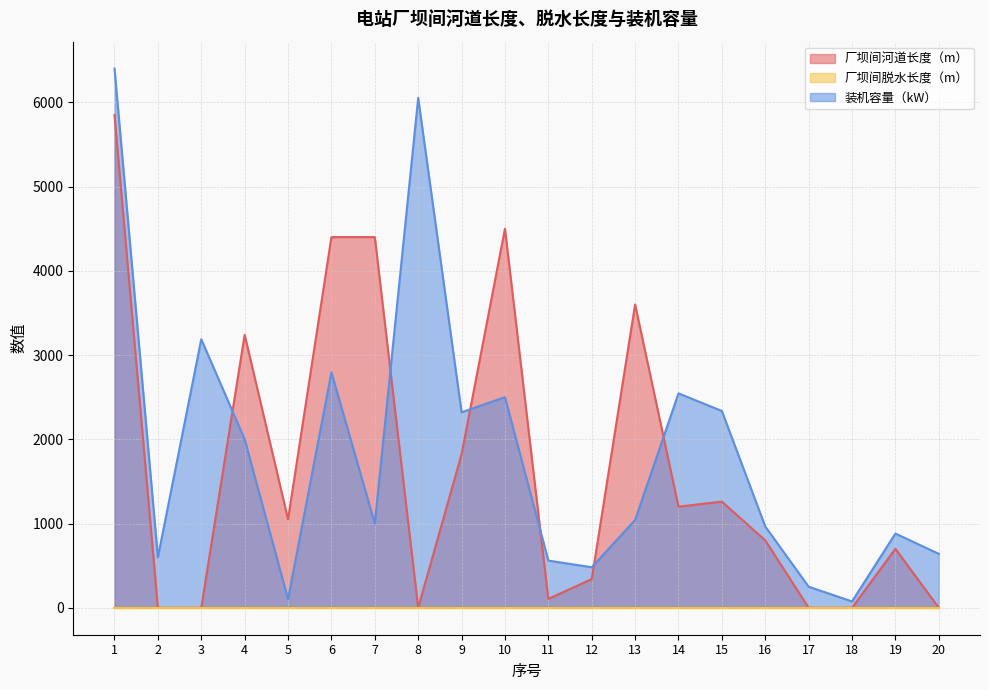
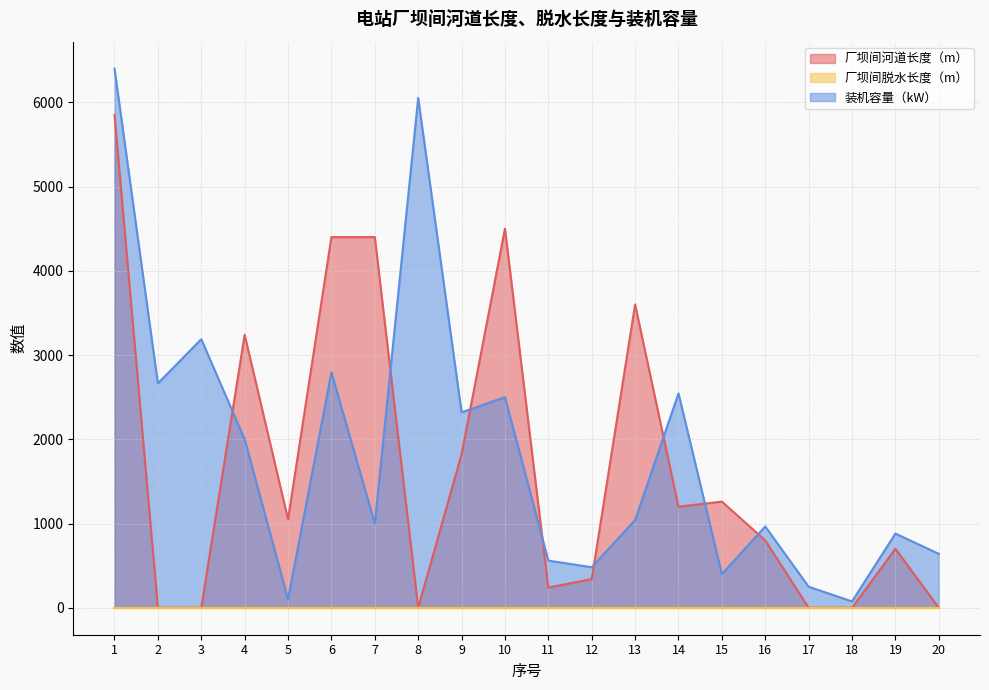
装机容量（kW）, 2: 600 -> 2700
厂坝间河道长度（m）, 11: 100 -> 200
装机容量（kW）, 15: 2300 -> 400
